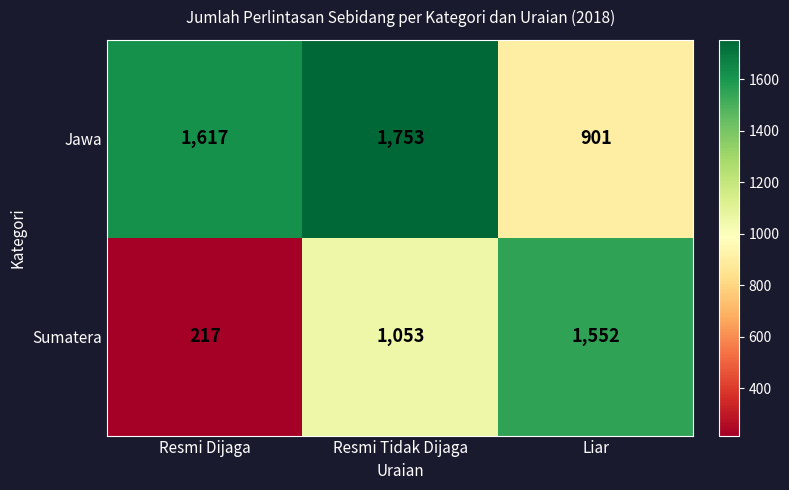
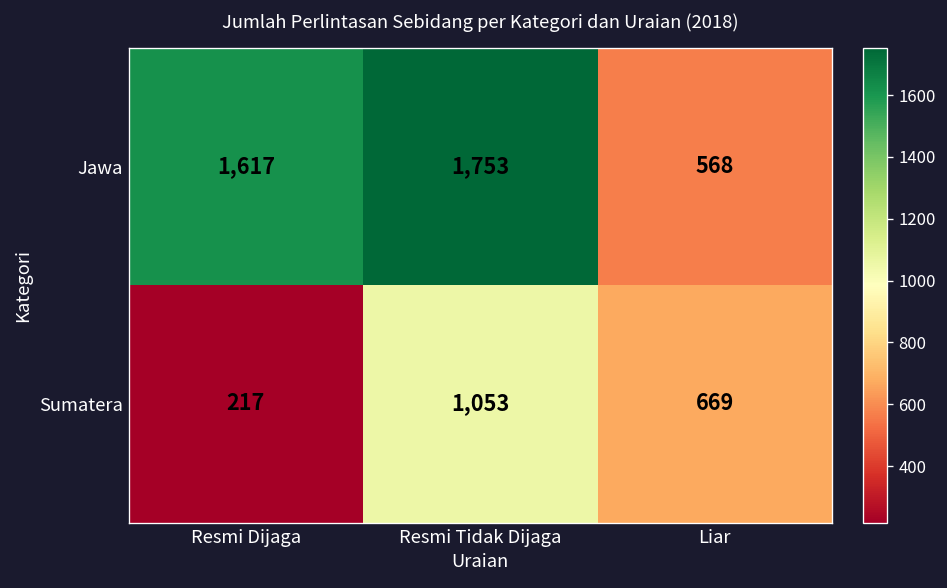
Jawa, Liar: 901 -> 568
Sumatera, Liar: 1,552 -> 669
